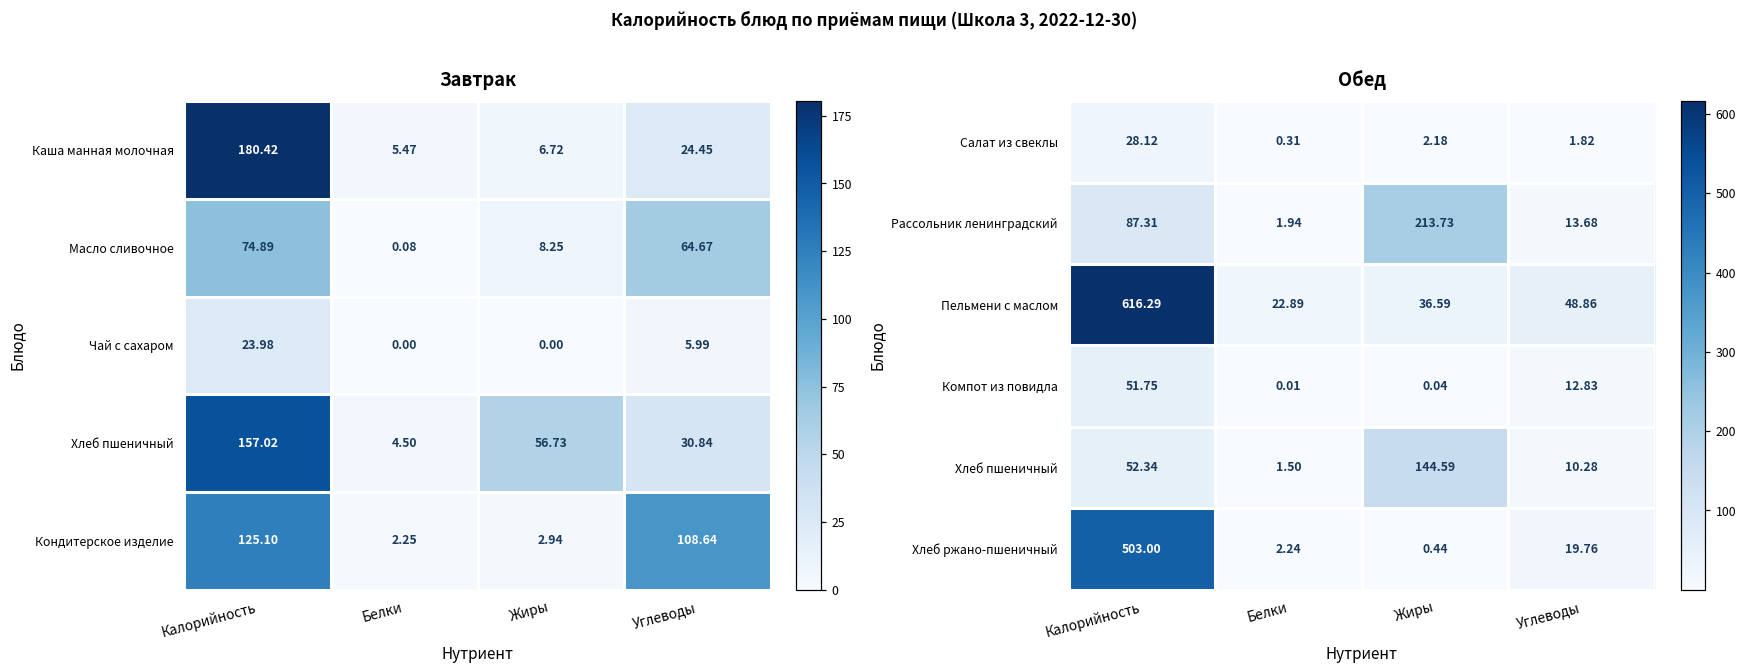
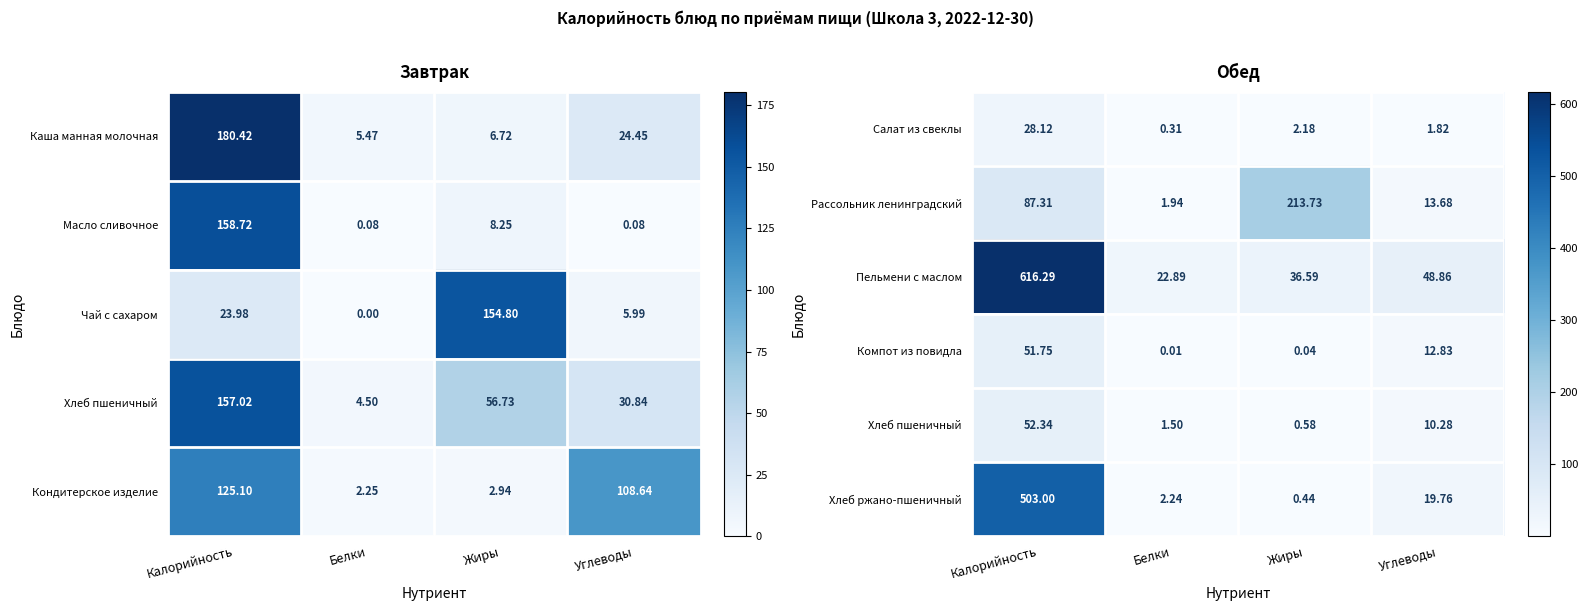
Завтрак, Масло сливочное, Калорийность: 74.89 -> 158.72
Завтрак, Масло сливочное, Углеводы: 64.67 -> 0.08
Завтрак, Чай с сахаром, Жиры: 0.00 -> 154.80
Обед, Хлеб пшеничный, Жиры: 144.59 -> 0.58
